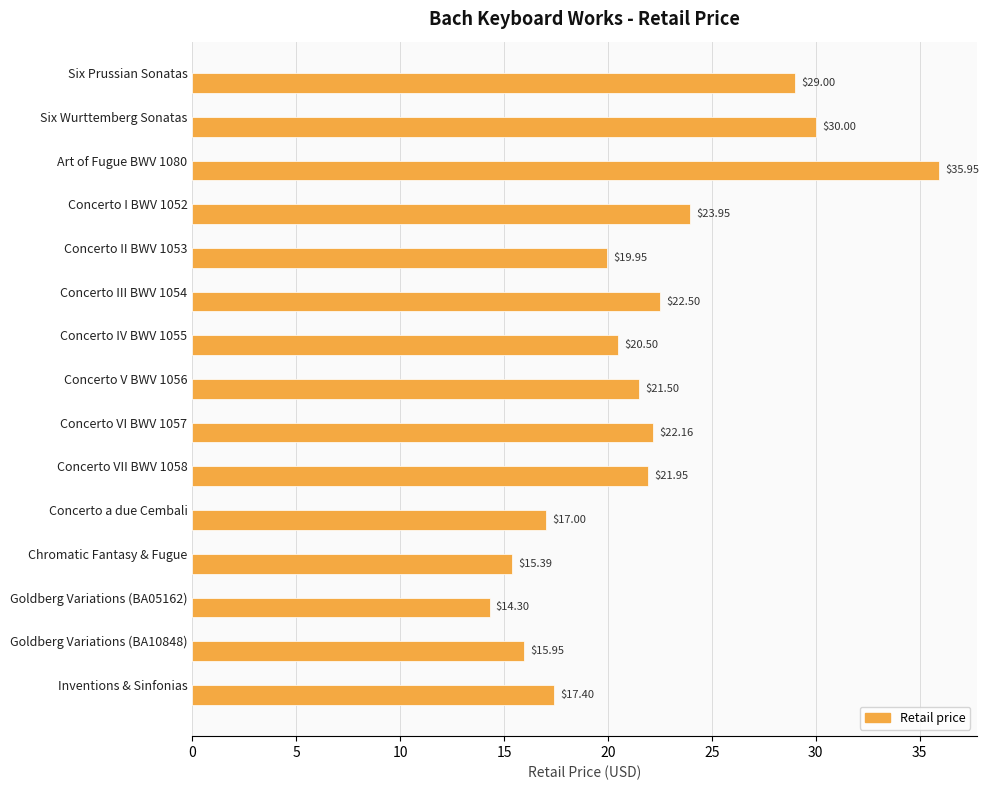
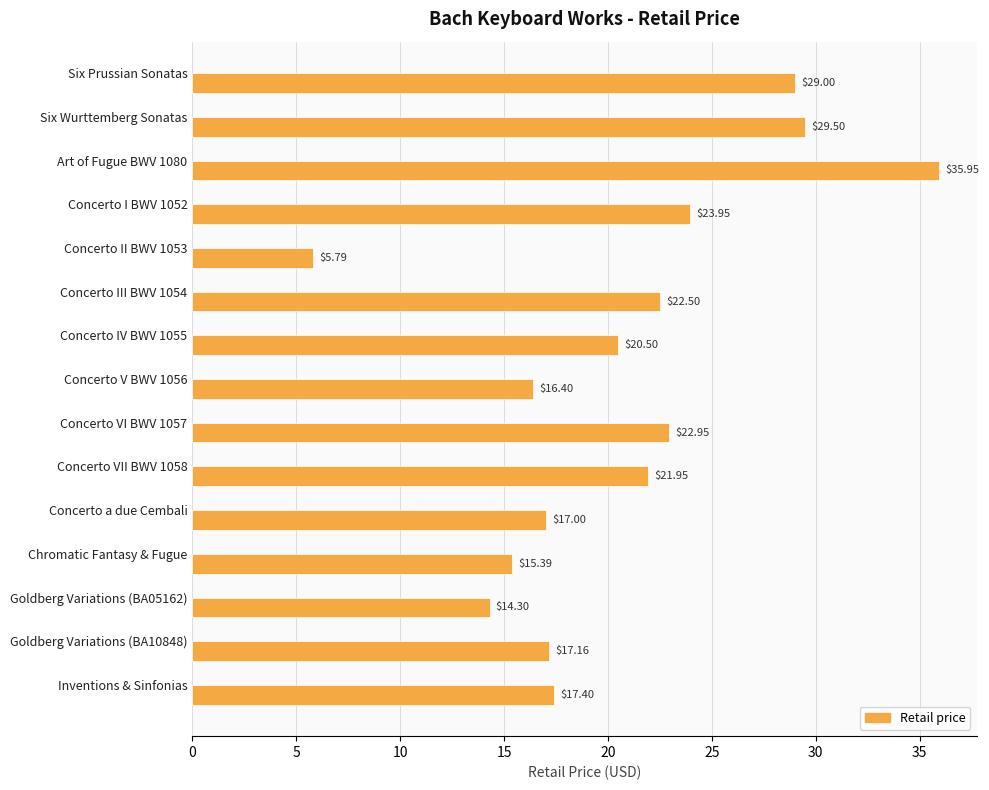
Six Wurttemberg Sonatas: $30.00 -> $29.50
Concerto II BWV 1053: $19.95 -> $5.79
Concerto V BWV 1056: $21.50 -> $16.40
Concerto VI BWV 1057: $22.16 -> $22.95
Goldberg Variations (BA10848): $15.95 -> $17.16
